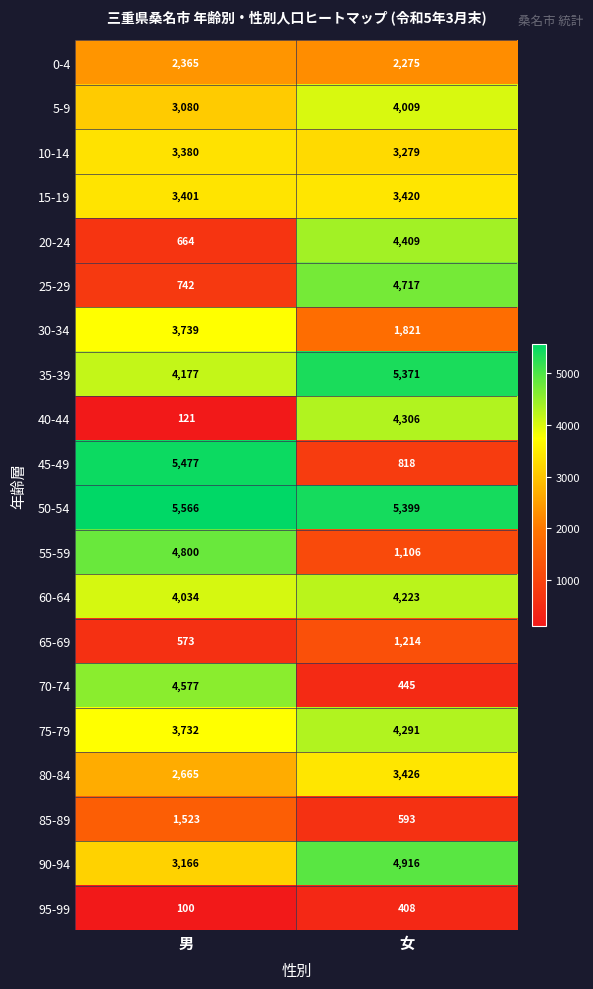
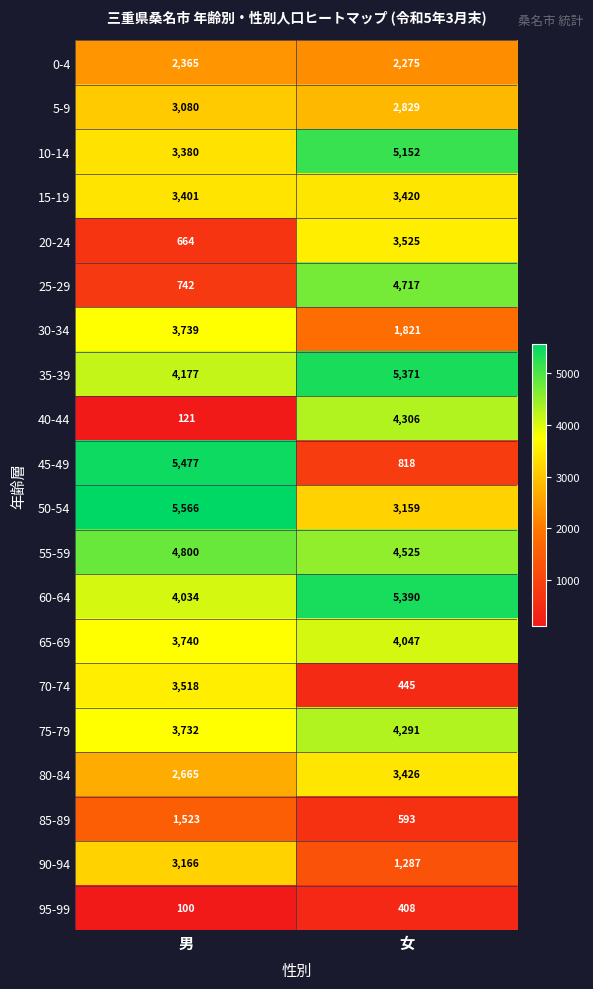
5-9, 女: 4,009 -> 2,829
10-14, 女: 3,279 -> 5,152
20-24, 女: 4,409 -> 3,525
50-54, 女: 5,399 -> 3,159
55-59, 女: 1,106 -> 4,525
60-64, 女: 4,223 -> 5,390
65-69, 男: 573 -> 3,740
65-69, 女: 1,214 -> 4,047
70-74, 男: 4,577 -> 3,518
90-94, 女: 4,916 -> 1,287
